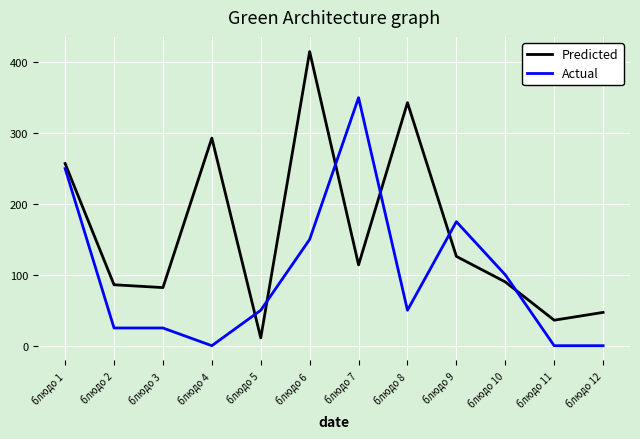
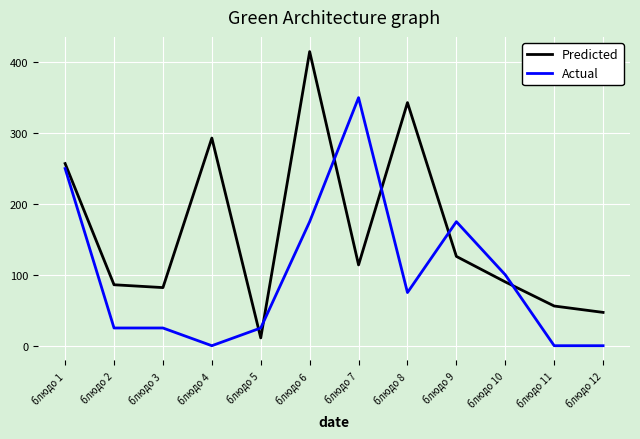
Actual, блюдо 5: 50 -> 30
Actual, блюдо 6: 150 -> 180
Actual, блюдо 8: 50 -> 80
Predicted, блюдо 11: 40 -> 60
